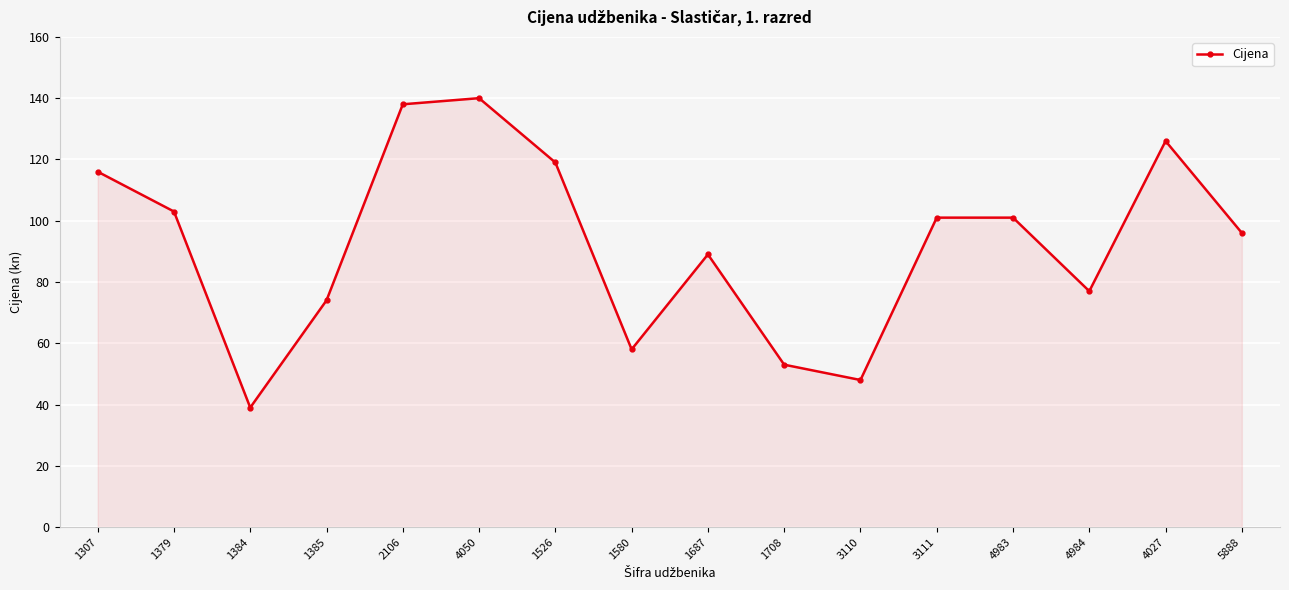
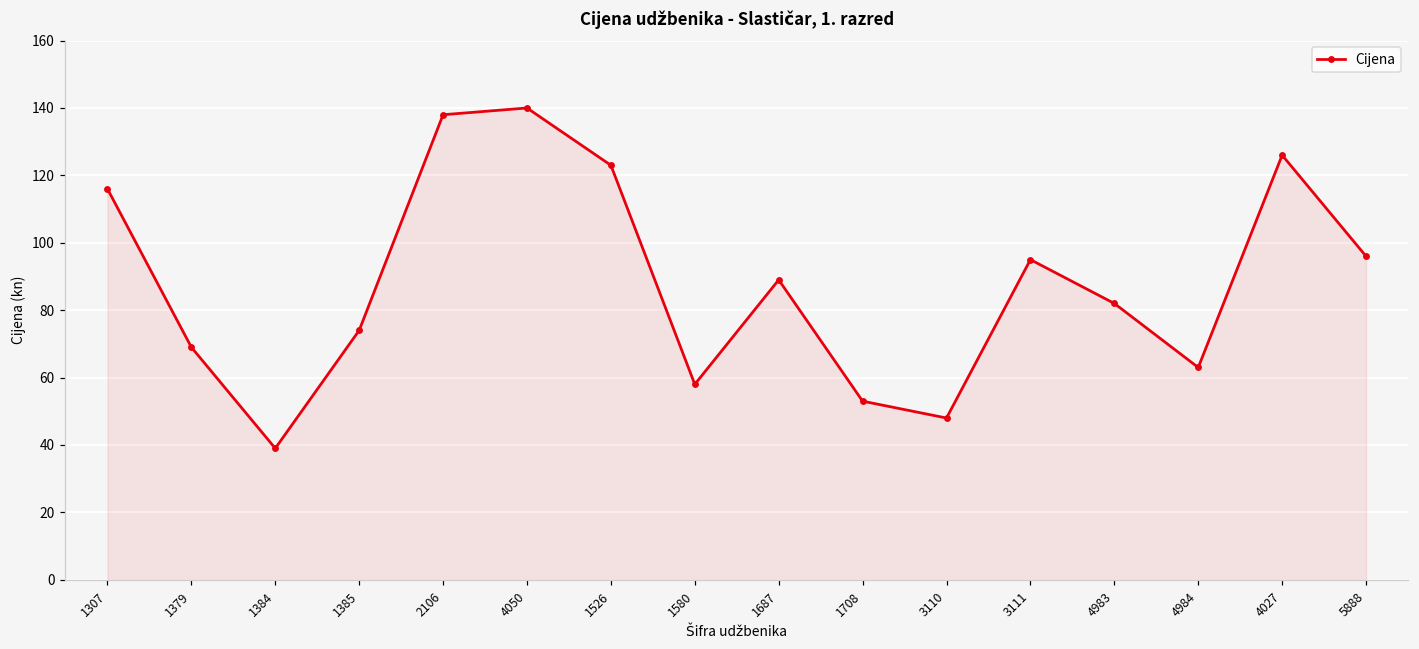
1379: 103 -> 69
1526: 119 -> 123
3111: 101 -> 95
4983: 101 -> 82
4984: 77 -> 63
